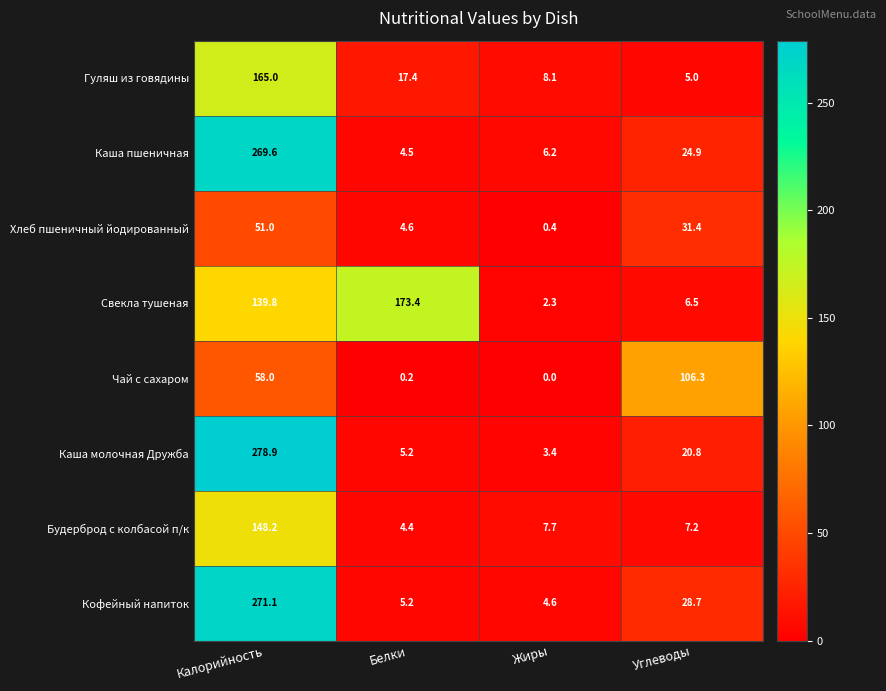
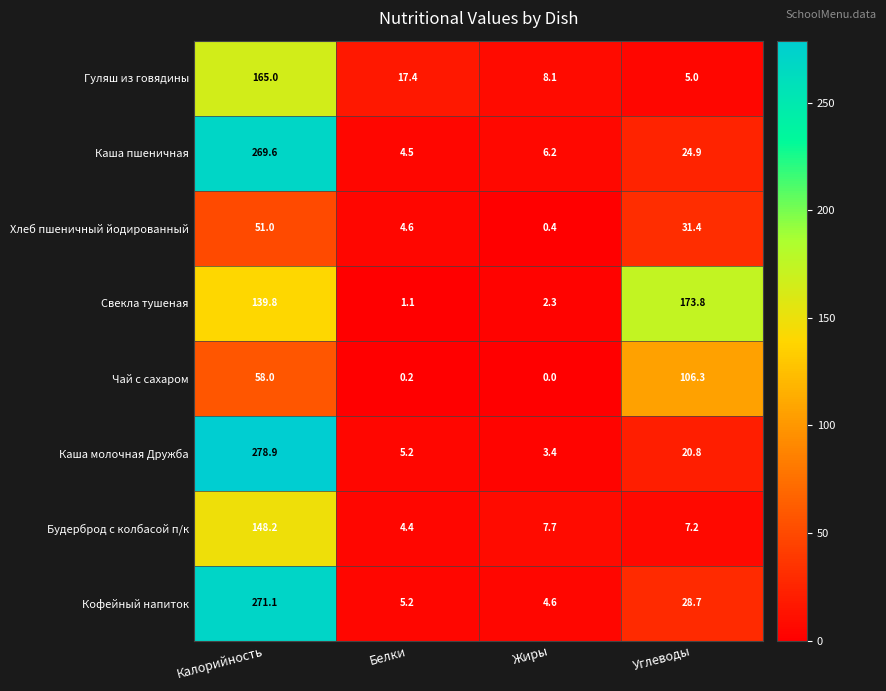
Свекла тушеная, Белки: 173.4 -> 1.1
Свекла тушеная, Углеводы: 6.5 -> 173.8
